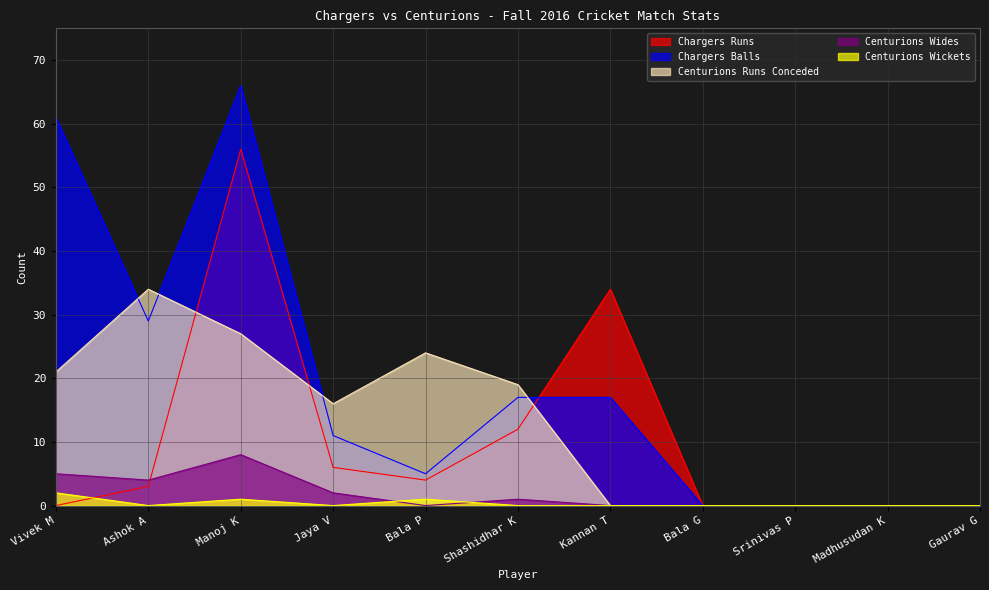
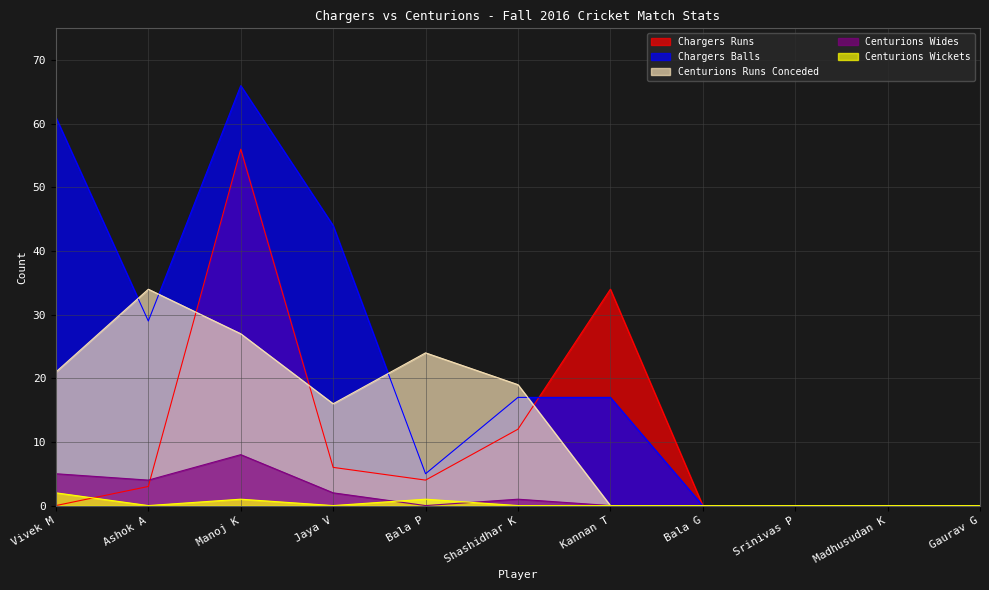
Chargers Balls, Jaya V: 11 -> 44
